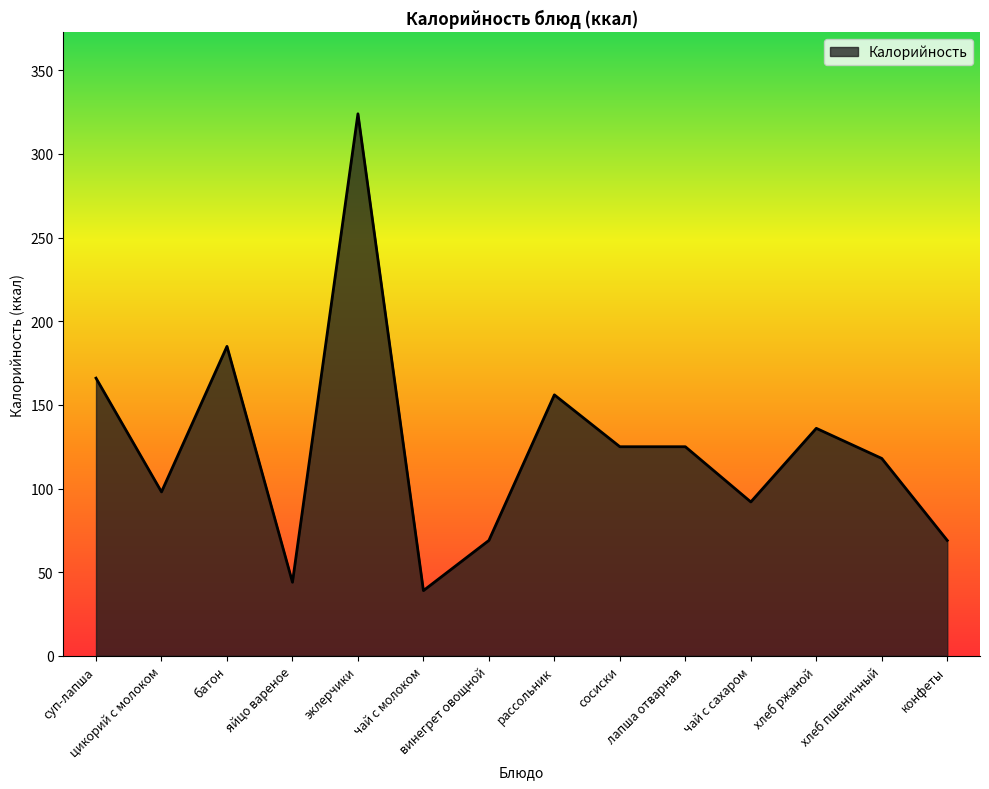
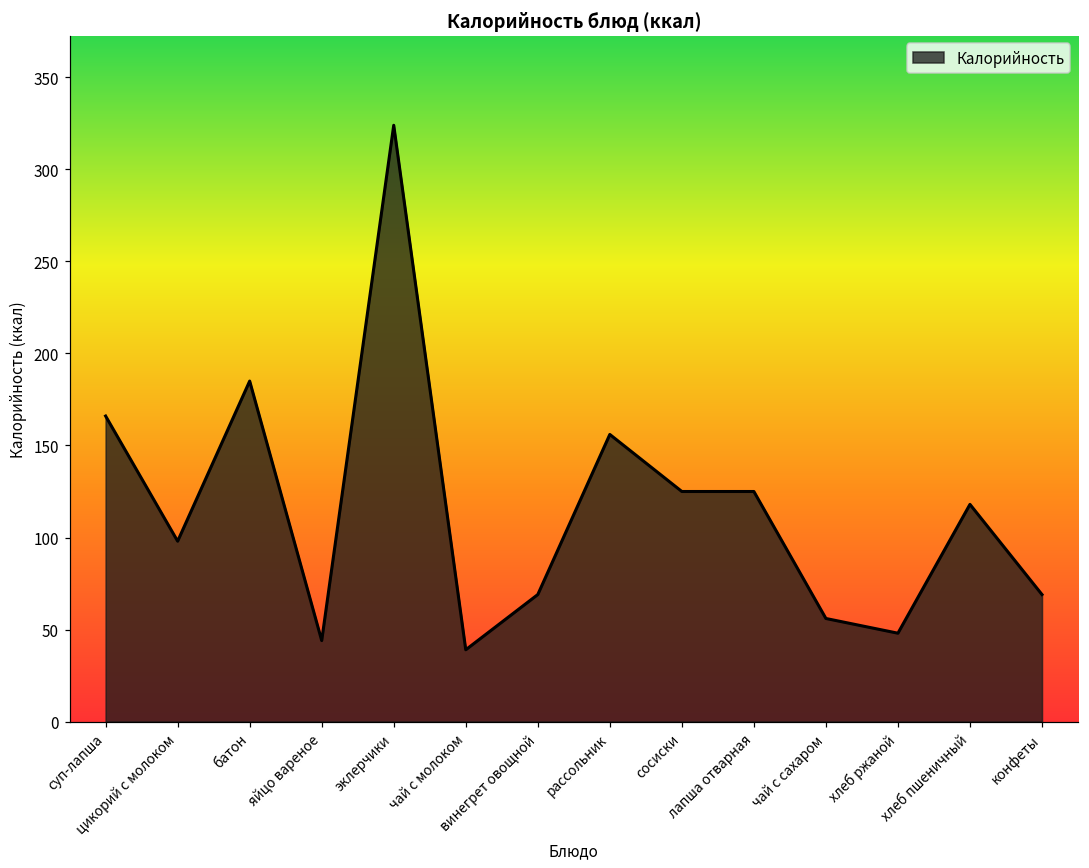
чай с сахаром: 92 -> 56
хлеб ржаной: 136 -> 48
